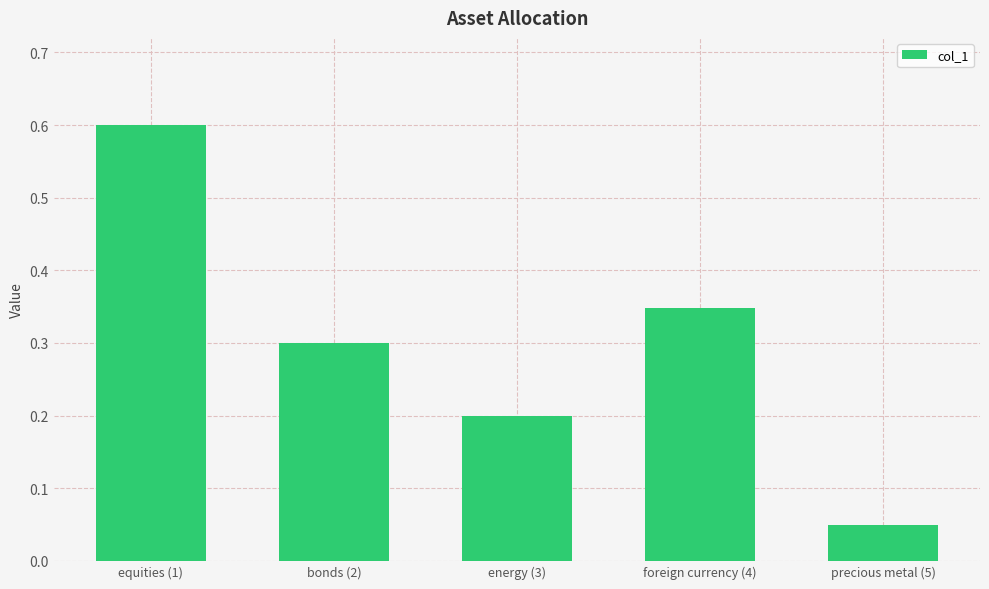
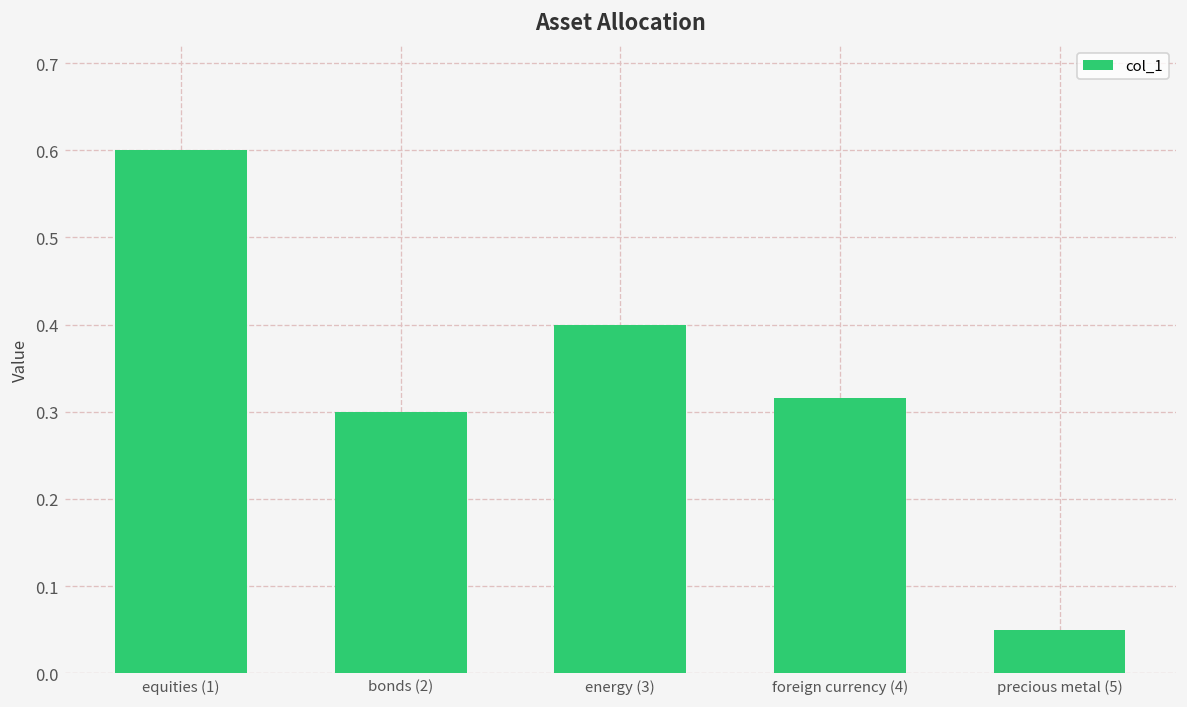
energy (3): 0.2 -> 0.4
foreign currency (4): 0.35 -> 0.32
